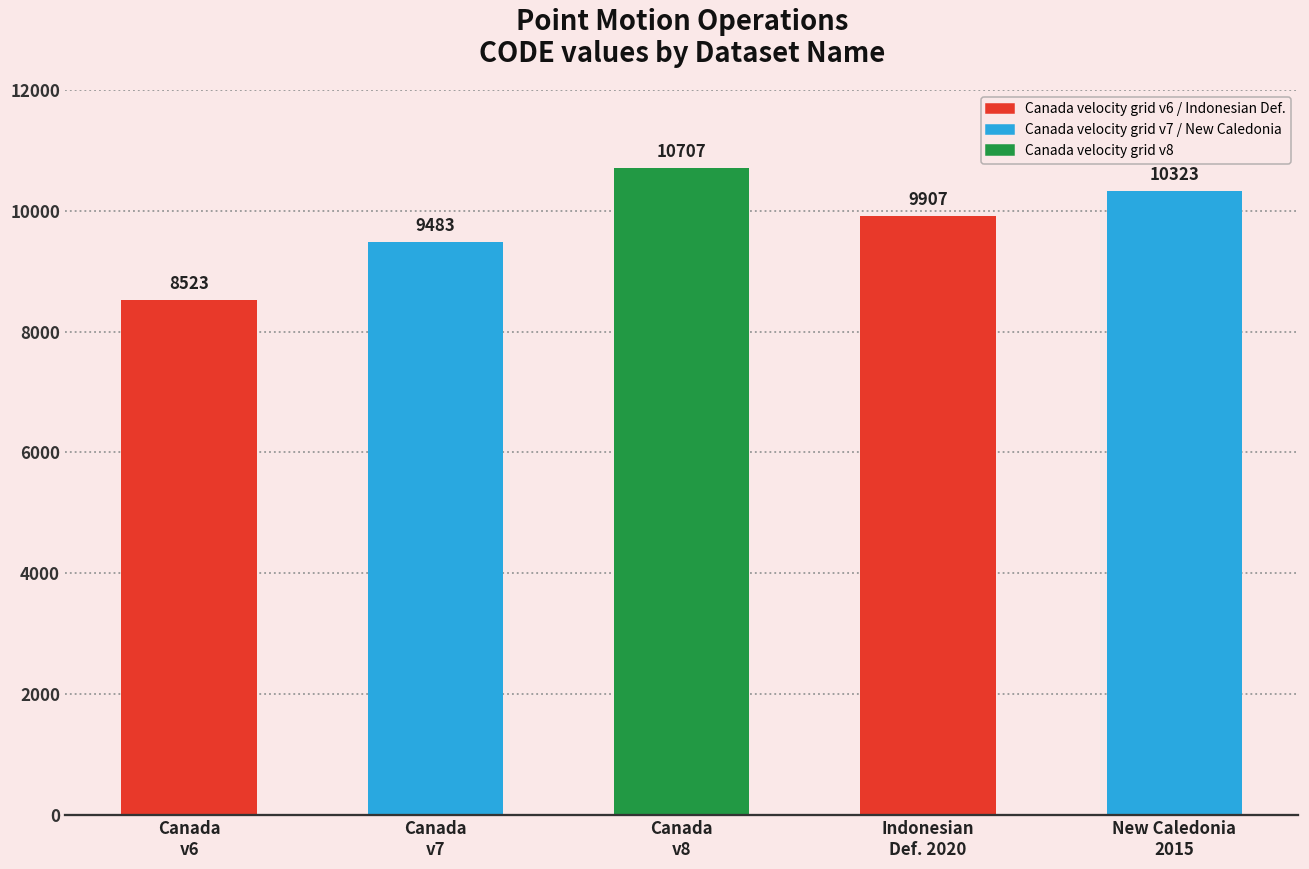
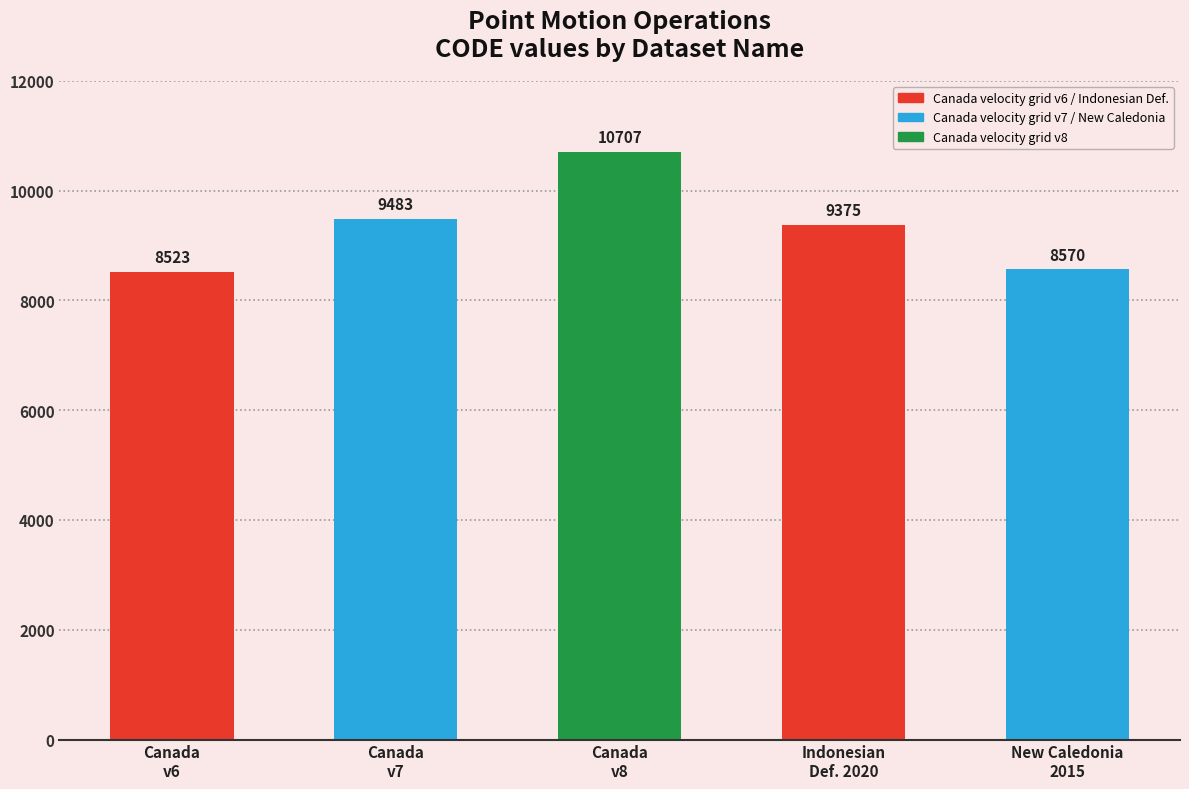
Indonesian Def. 2020: 9907 -> 9375
New Caledonia 2015: 10323 -> 8570
